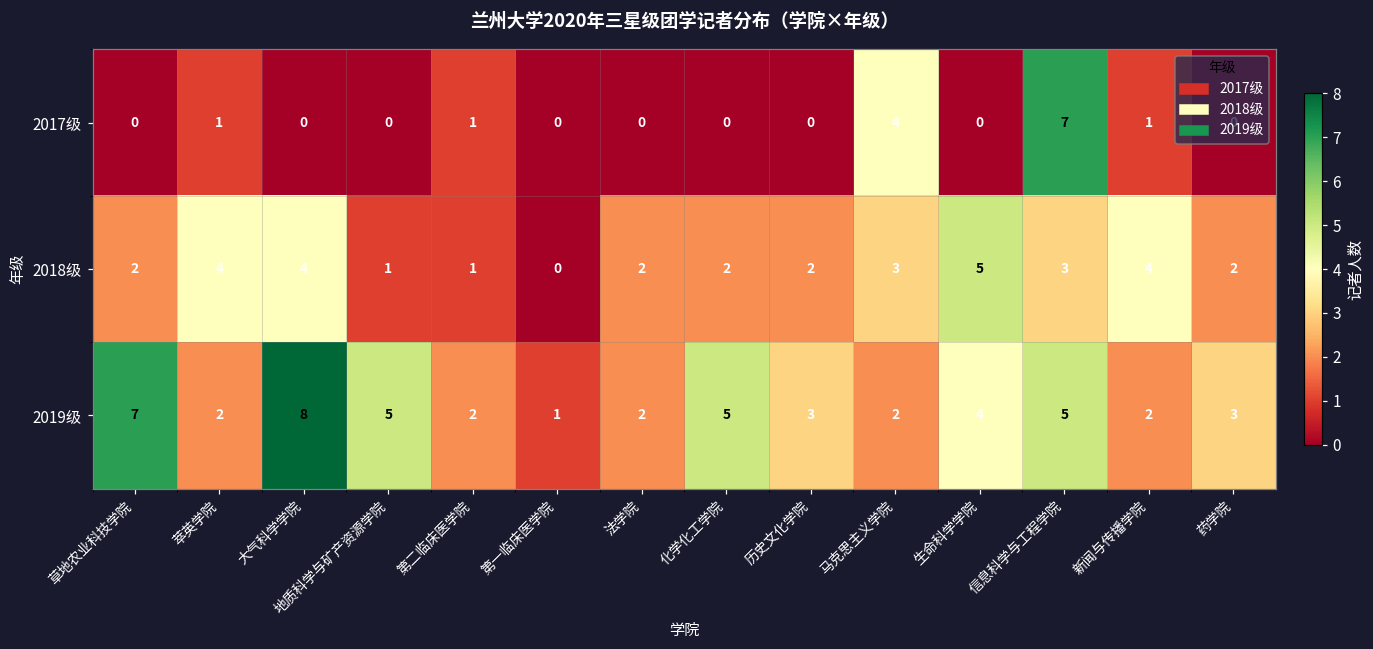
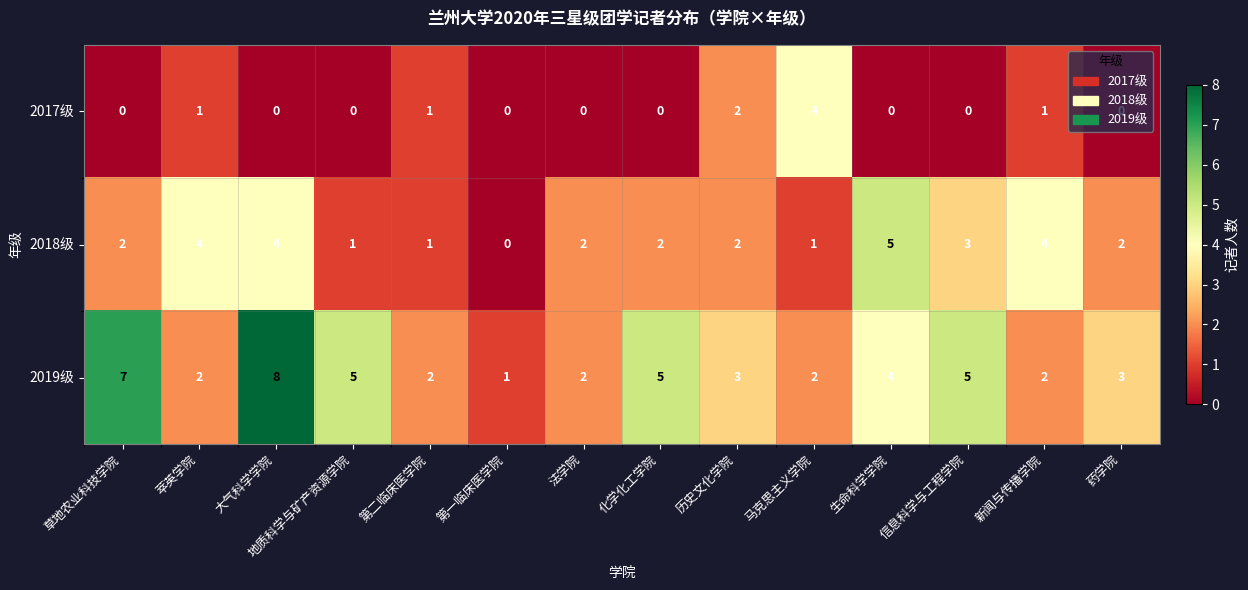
2017级, 历史文化学院: 0 -> 2
2017级, 信息科学与工程学院: 7 -> 0
2018级, 马克思主义学院: 3 -> 1
